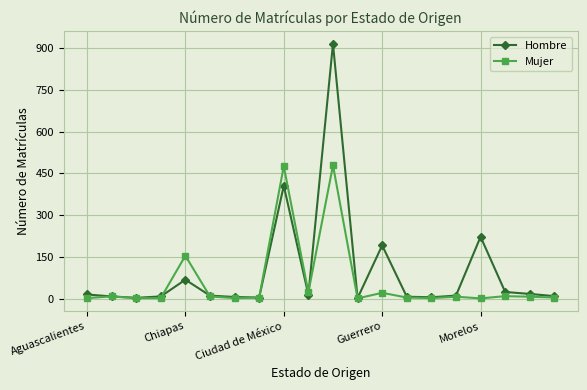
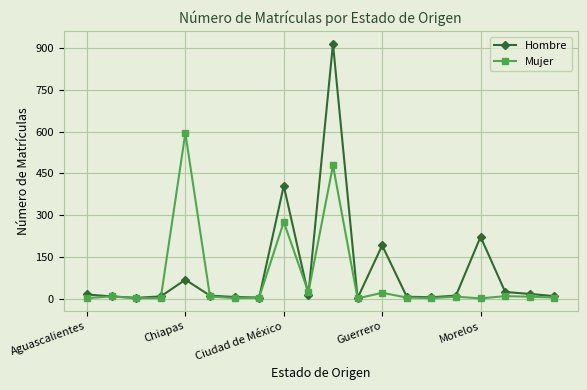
Mujer, Chiapas: 160 -> 600
Mujer, Ciudad de México: 480 -> 280
